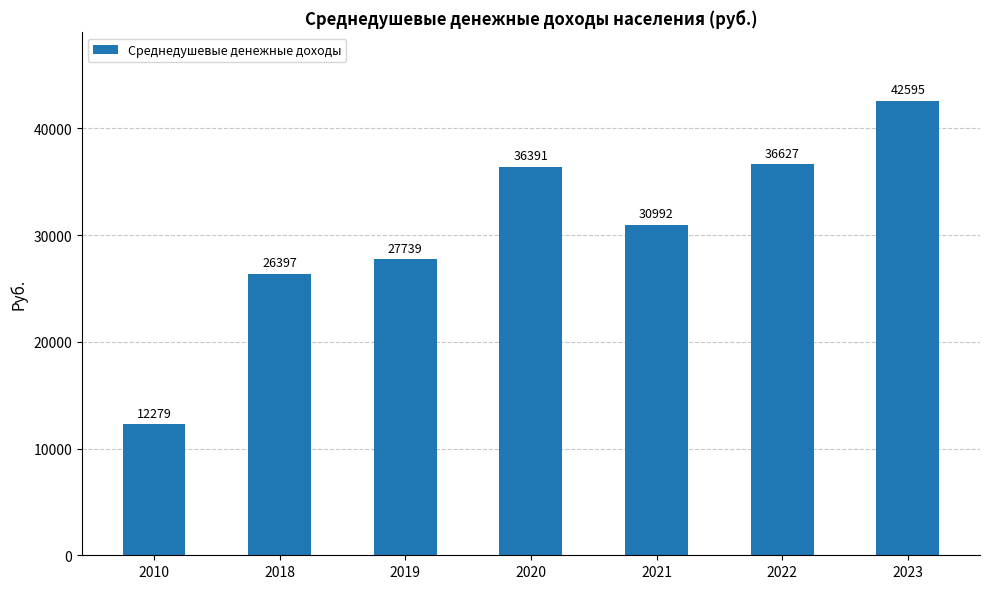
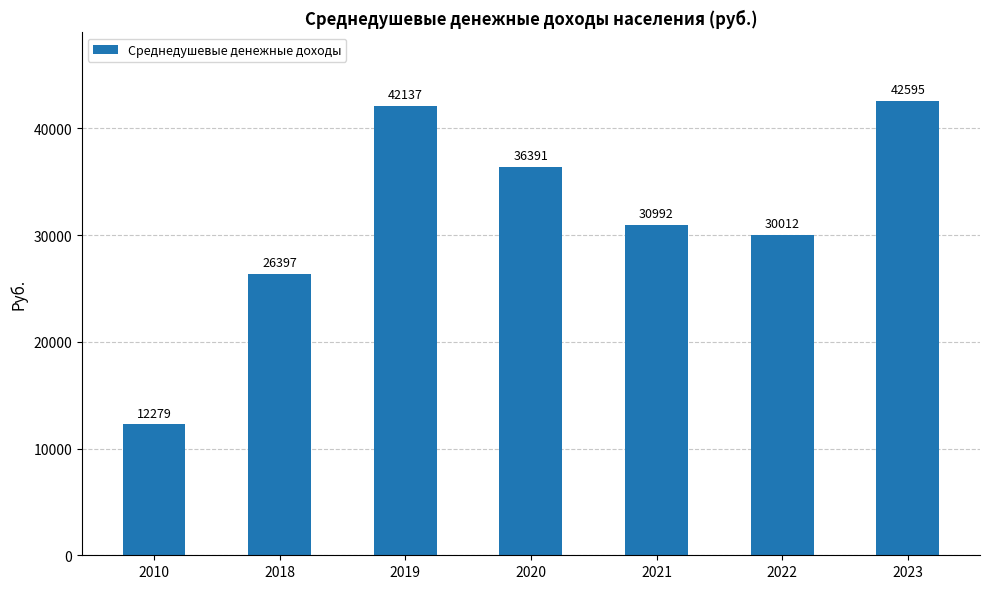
2019: 27739 -> 42137
2022: 36627 -> 30012
